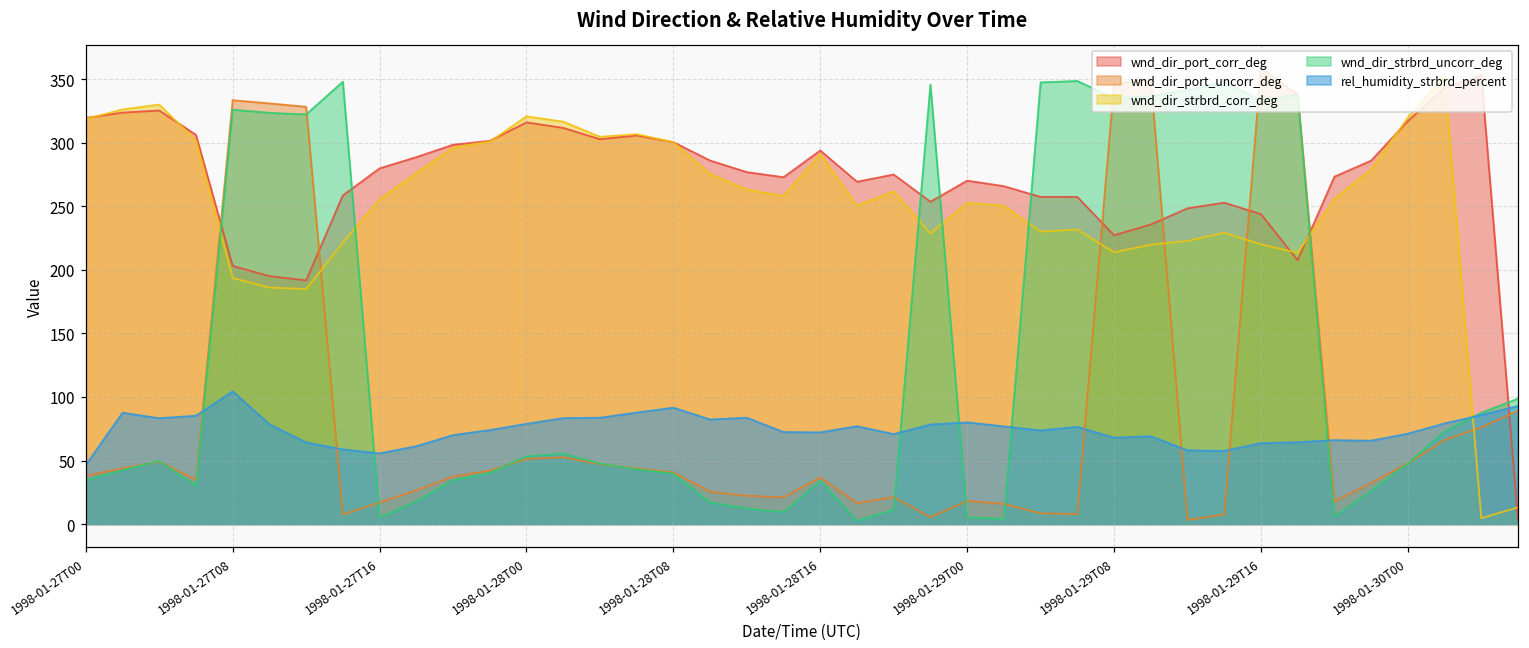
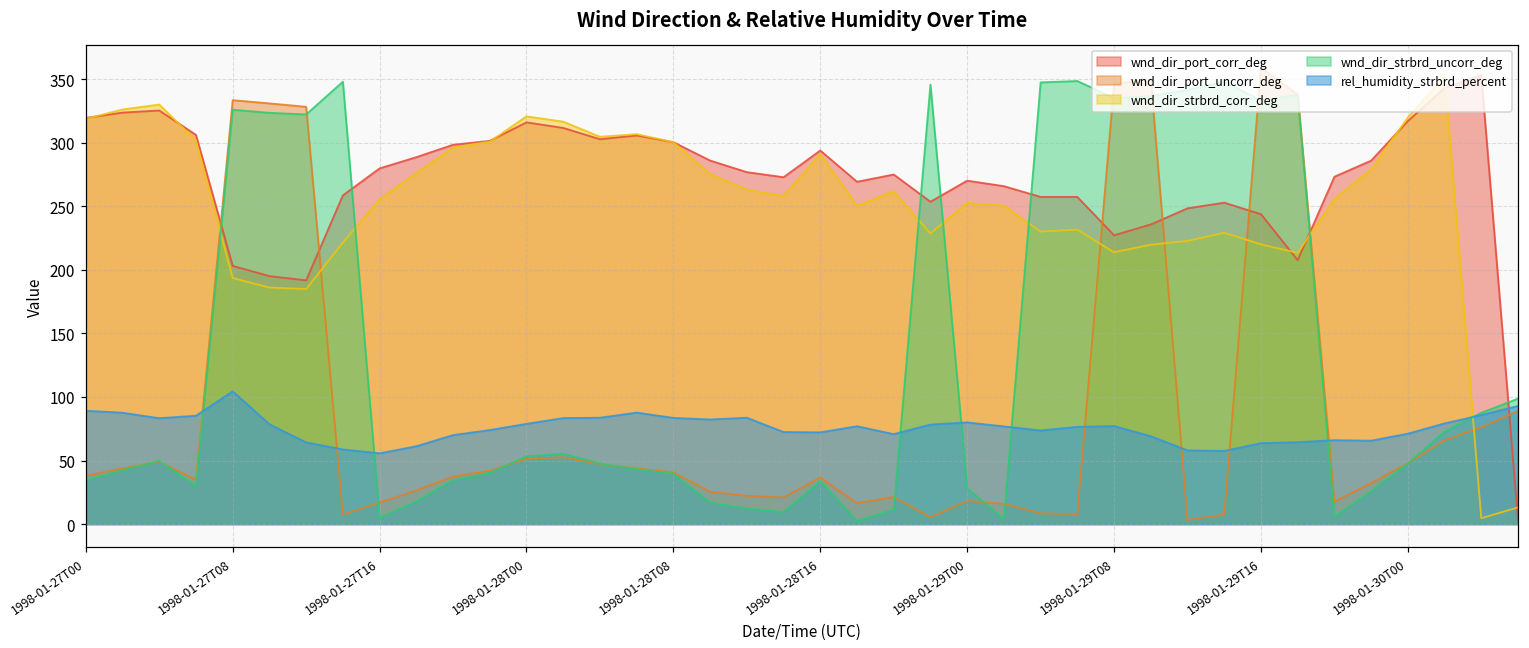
rel_humidity_strbrd_percent, 1998-01-27T00: 46 -> 89
rel_humidity_strbrd_percent, 1998-01-28T08: 92 -> 84
wnd_dir_strbrd_uncorr_deg, 1998-01-29T00: 5 -> 28
rel_humidity_strbrd_percent, 1998-01-29T08: 68 -> 77
